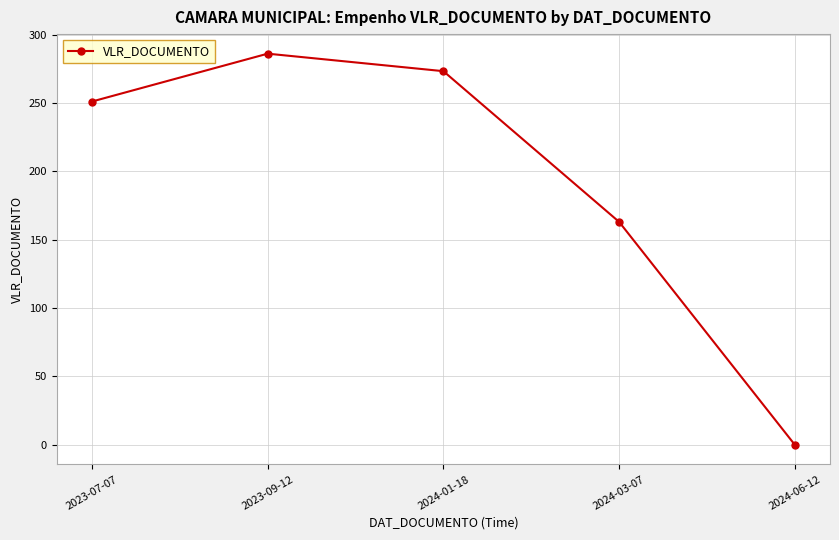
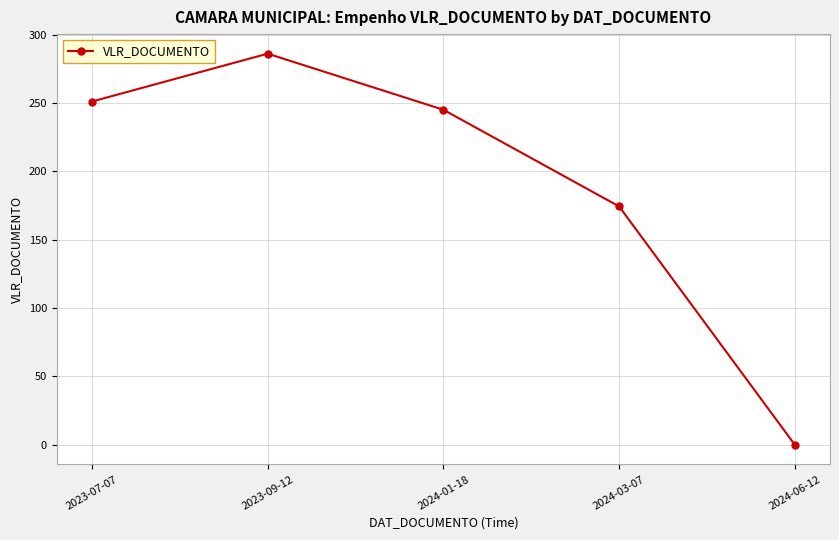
2024-01-18: 273 -> 245
2024-03-07: 163 -> 174
